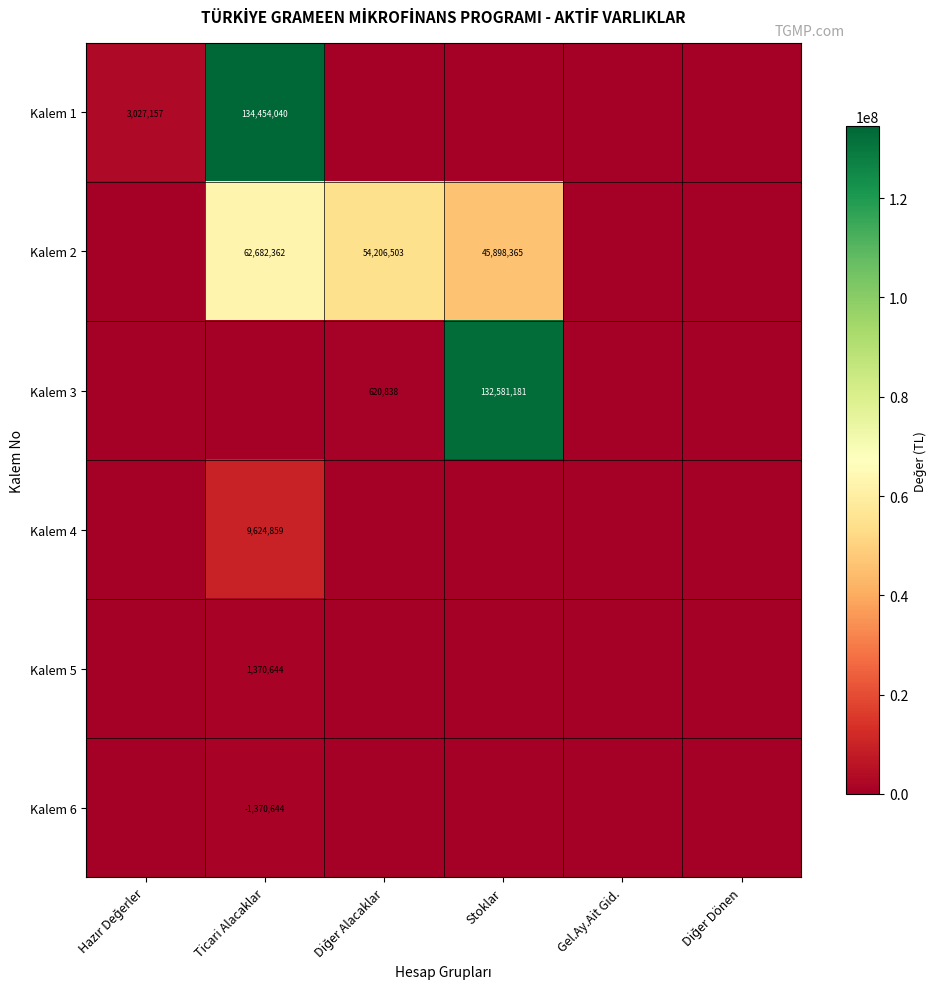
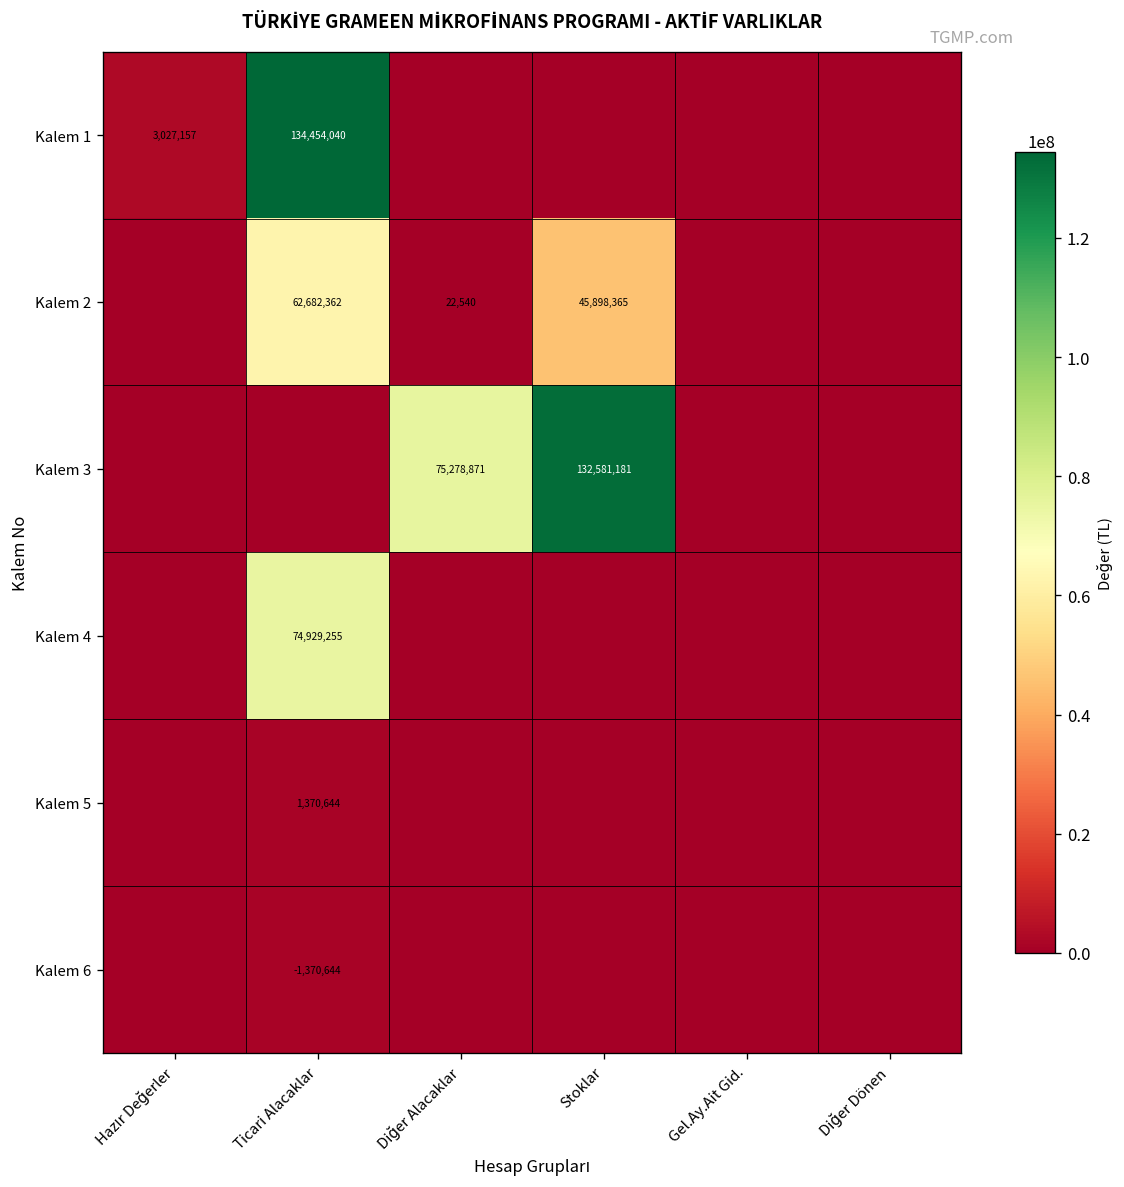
Kalem 2, Diğer Alacaklar: 54,206,503 -> 22,540
Kalem 3, Diğer Alacaklar: 620,838 -> 75,278,871
Kalem 4, Ticari Alacaklar: 9,624,859 -> 74,929,255
